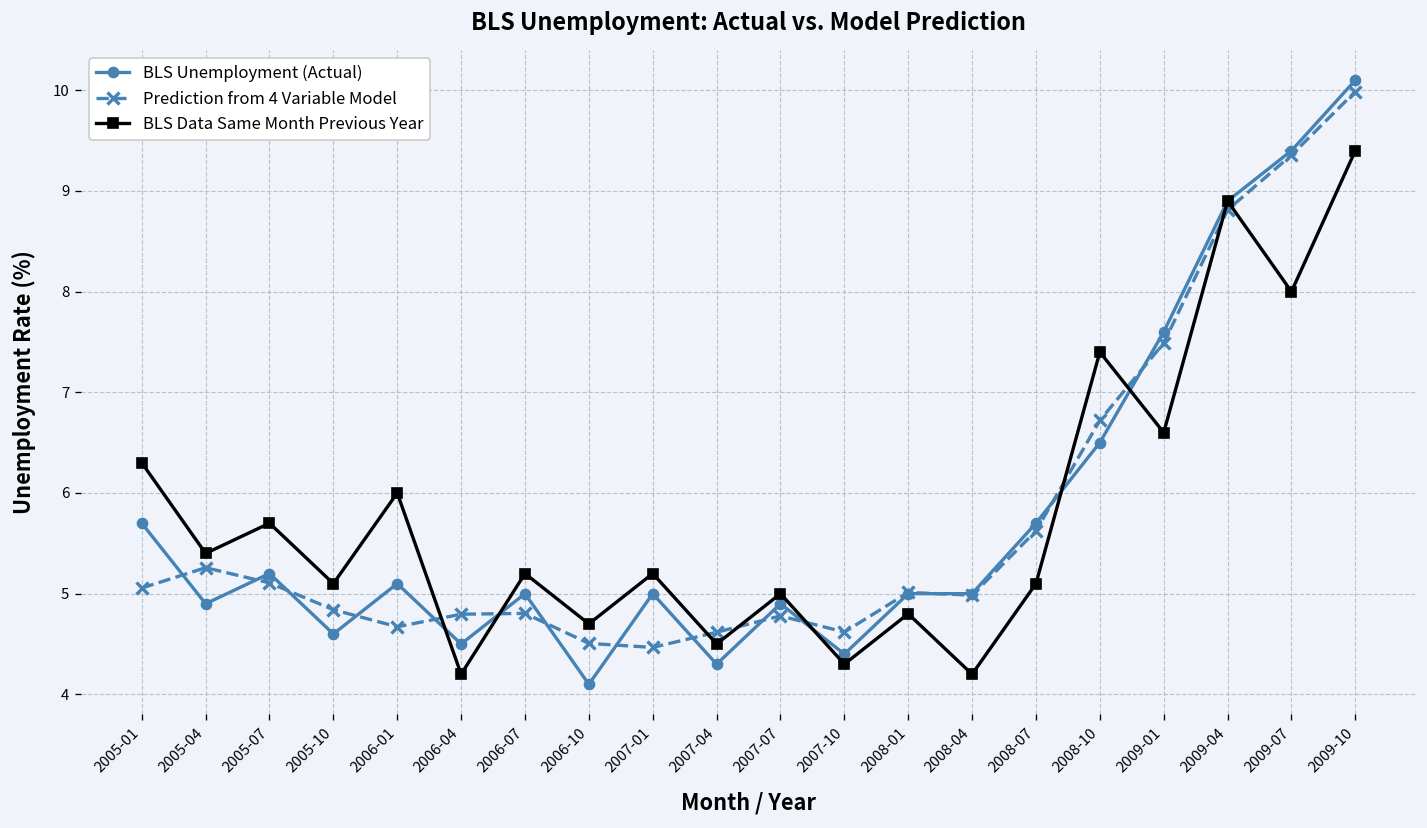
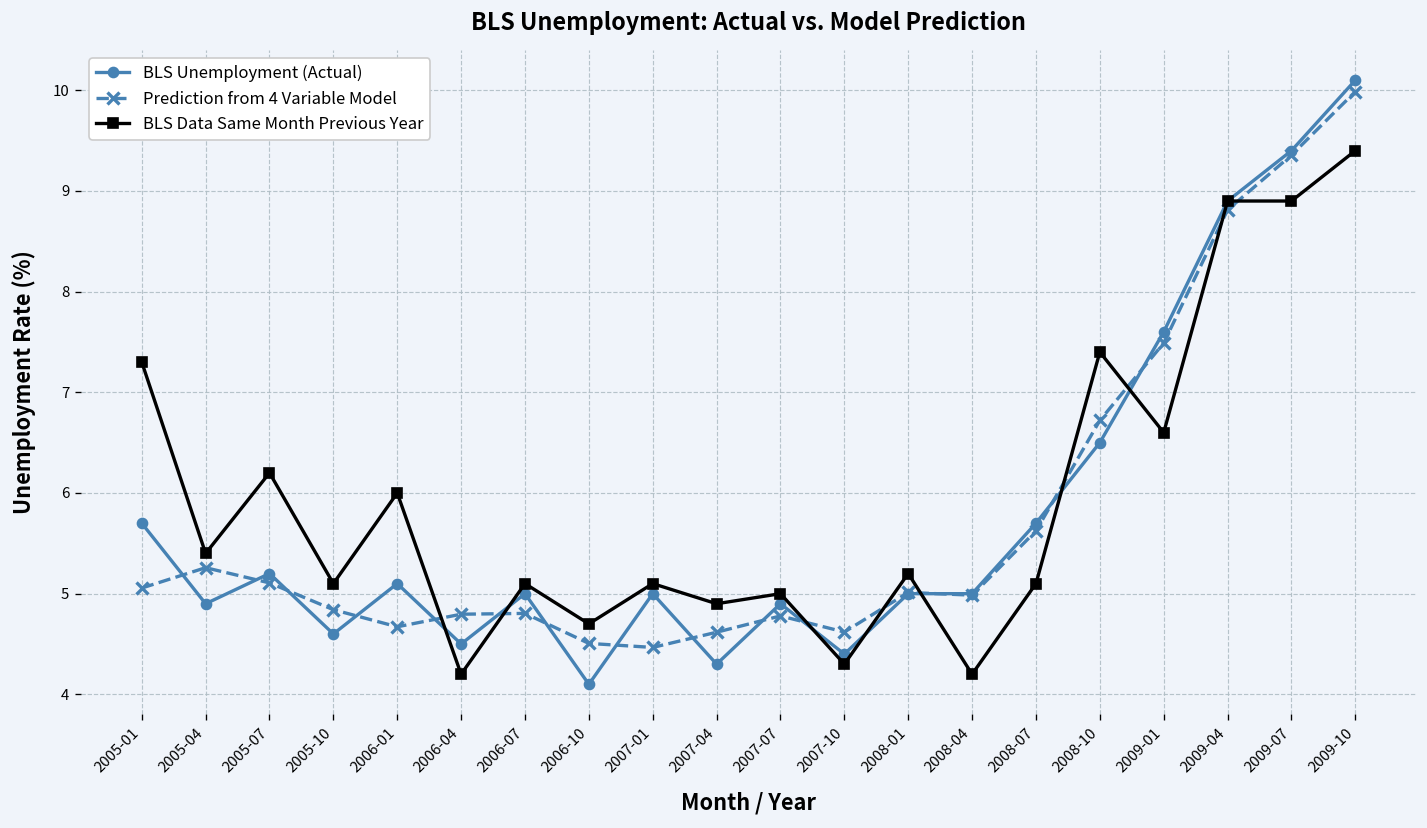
BLS Data Same Month Previous Year, 2005-01: 6.3 -> 7.3
BLS Data Same Month Previous Year, 2005-07: 5.7 -> 6.2
BLS Data Same Month Previous Year, 2006-07: 5.2 -> 5.1
BLS Data Same Month Previous Year, 2007-01: 5.2 -> 5.1
BLS Data Same Month Previous Year, 2007-04: 4.5 -> 4.9
BLS Data Same Month Previous Year, 2008-01: 4.8 -> 5.2
BLS Data Same Month Previous Year, 2009-07: 8.0 -> 8.9
